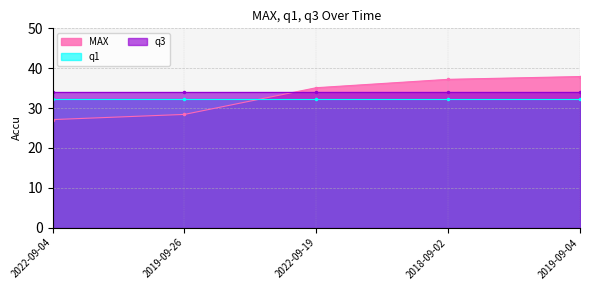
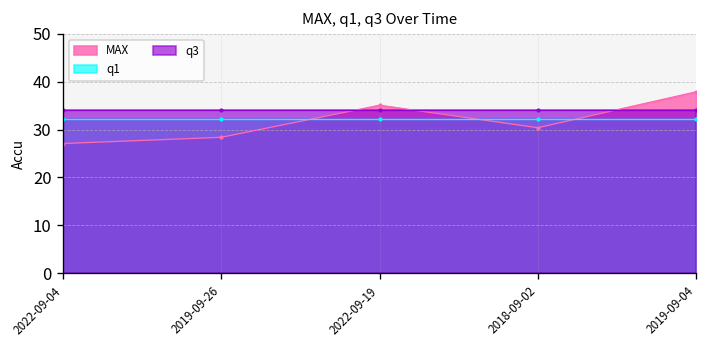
MAX, 2018-09-02: 37 -> 30
